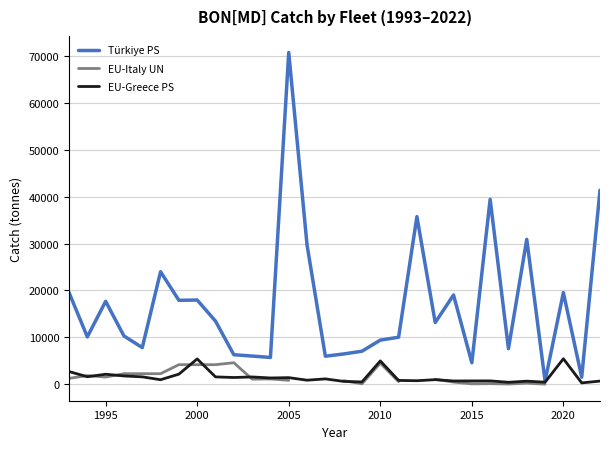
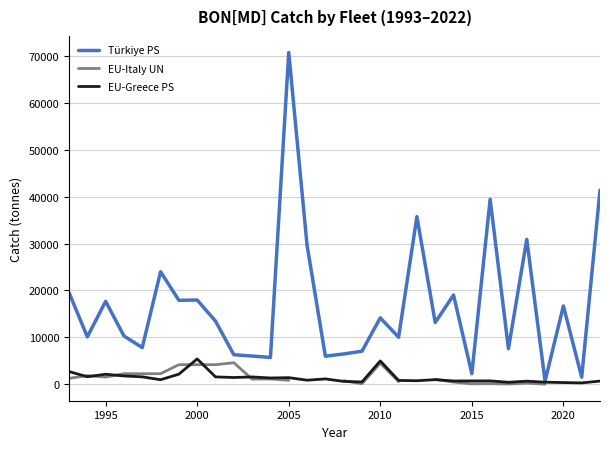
Türkiye PS, 2010: 9000 -> 14000
Türkiye PS, 2015: 5000 -> 2000
Türkiye PS, 2020: 20000 -> 17000
EU-Greece PS, 2020: 5000 -> 0
